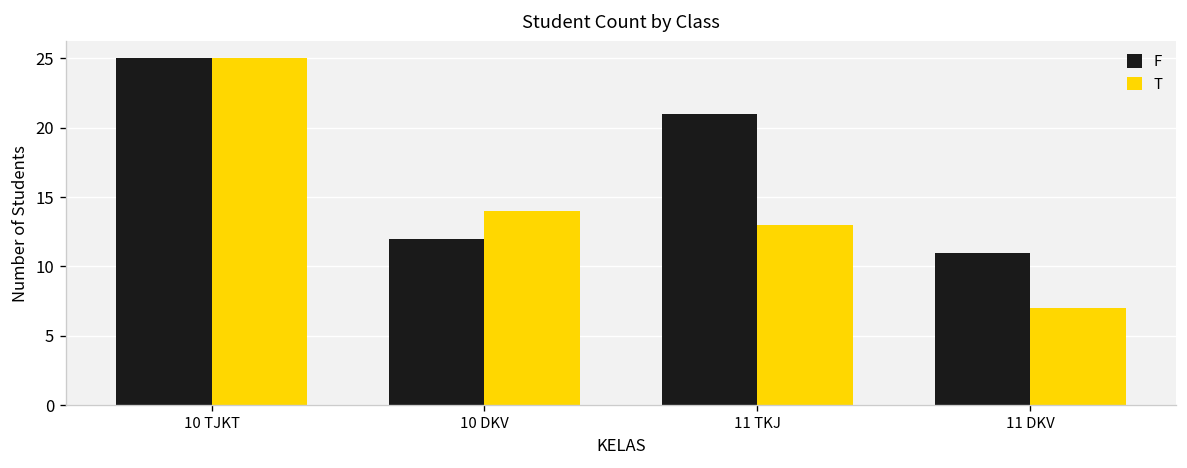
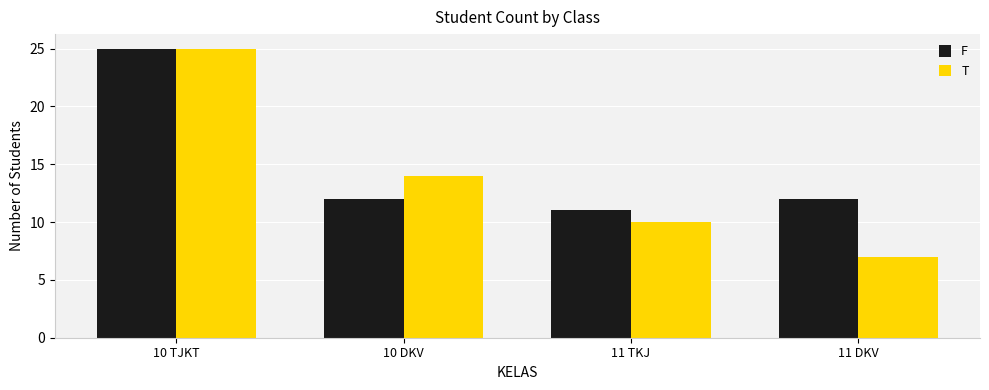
F, 11 TKJ: 21 -> 11
T, 11 TKJ: 13 -> 10
F, 11 DKV: 11 -> 12
